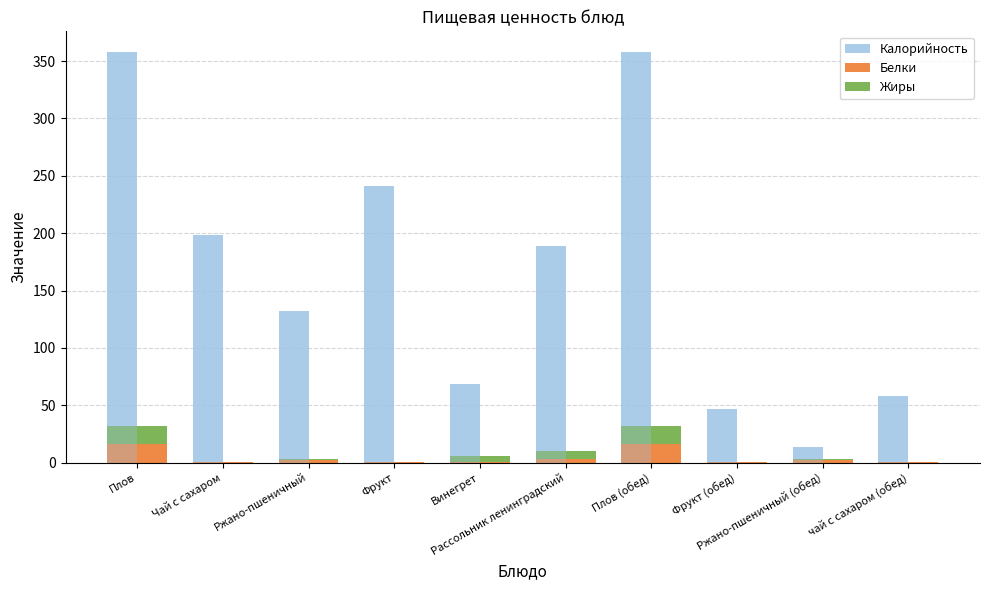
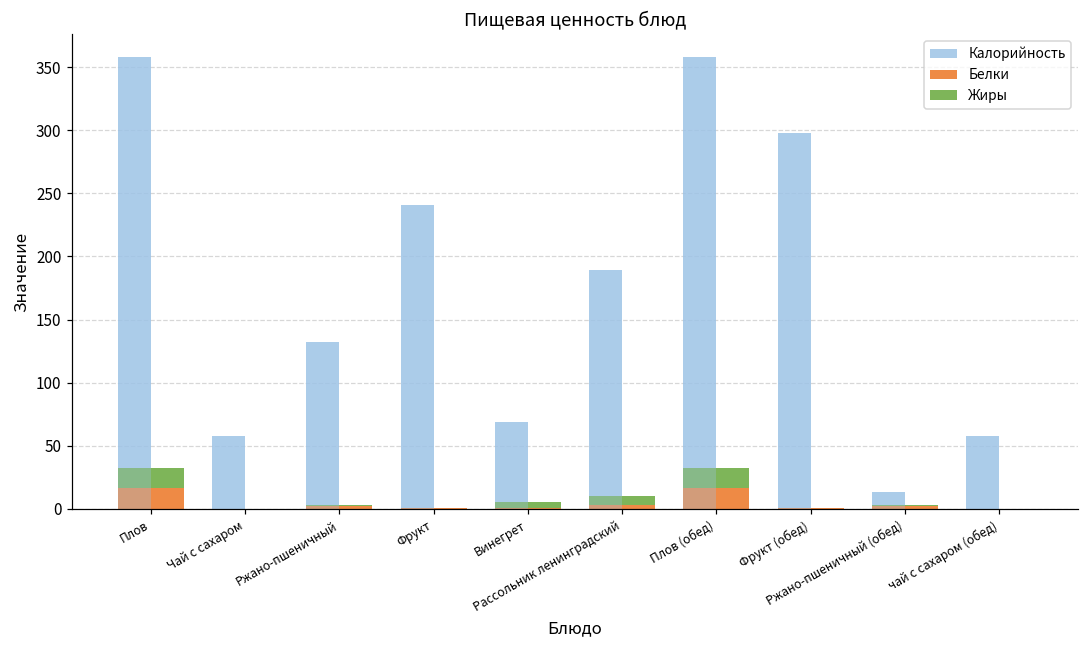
Калорийность, Чай с сахаром: 198 -> 58
Калорийность, Фрукт (обед): 47 -> 298
